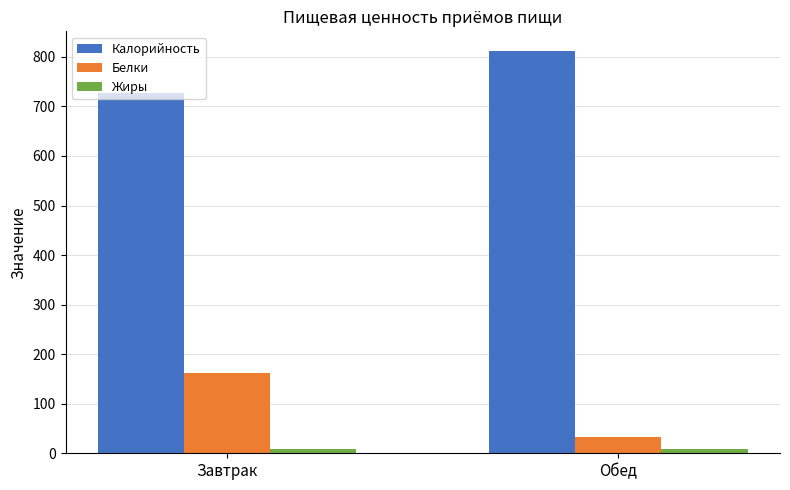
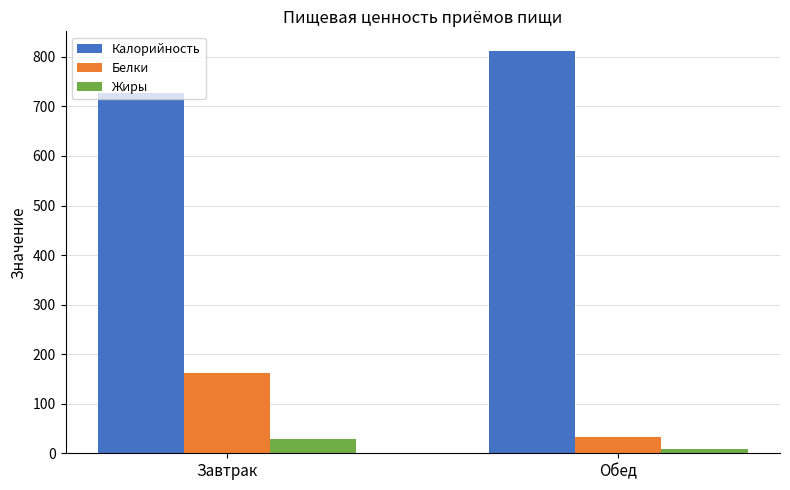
Жиры, Завтрак: 10 -> 30
